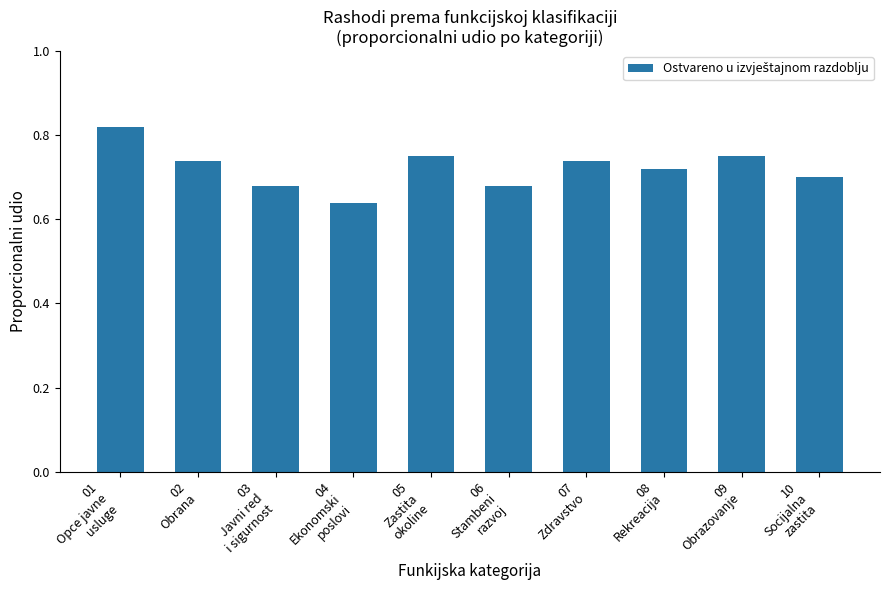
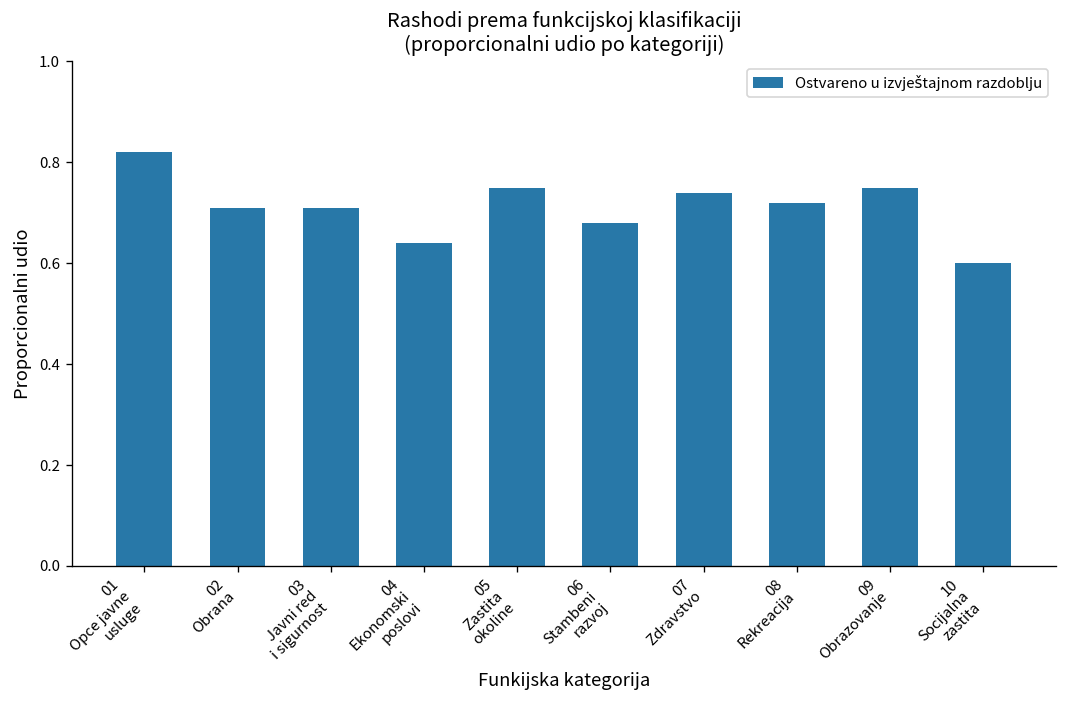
02 Obrana: 0.74 -> 0.71
03 Javni red i sigurnost: 0.68 -> 0.71
10 Socijalna zastita: 0.7 -> 0.6
